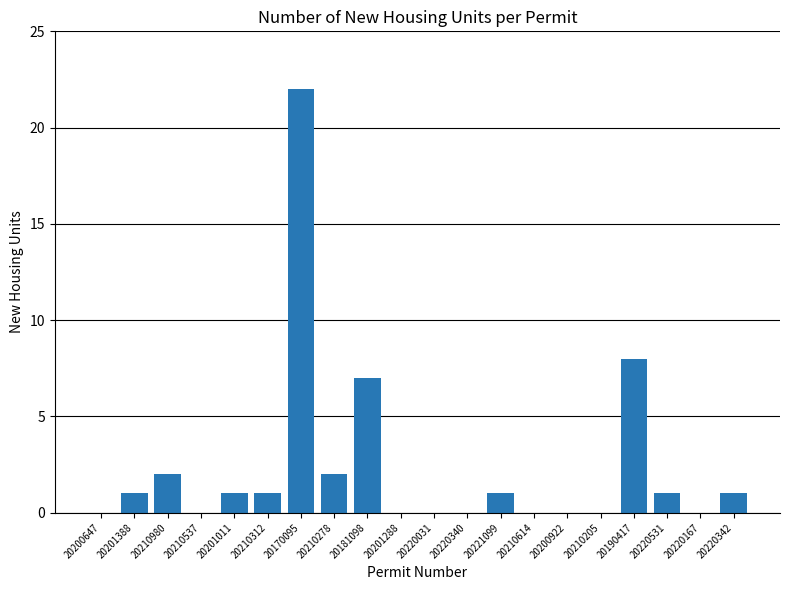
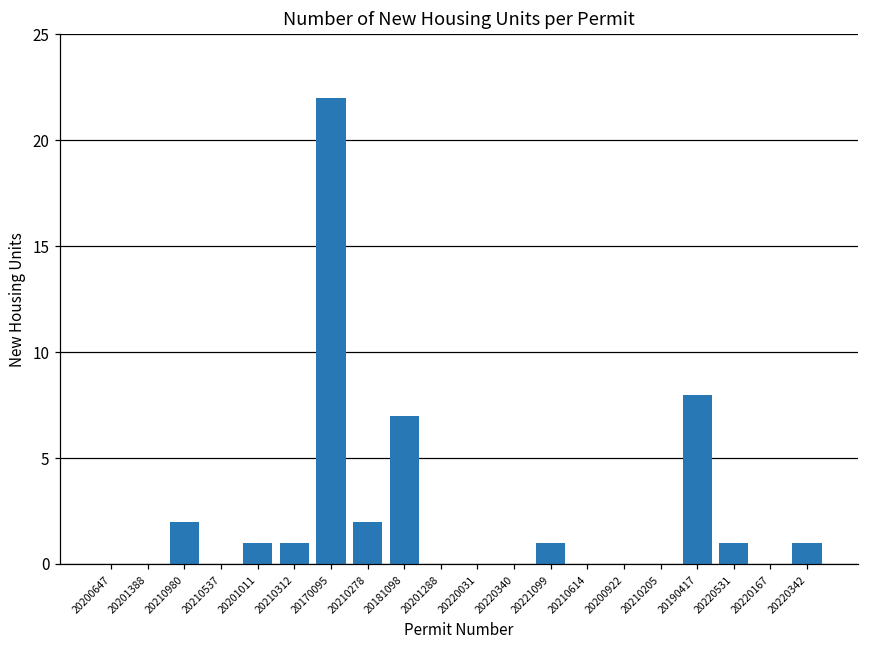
20201388: 1 -> 0
